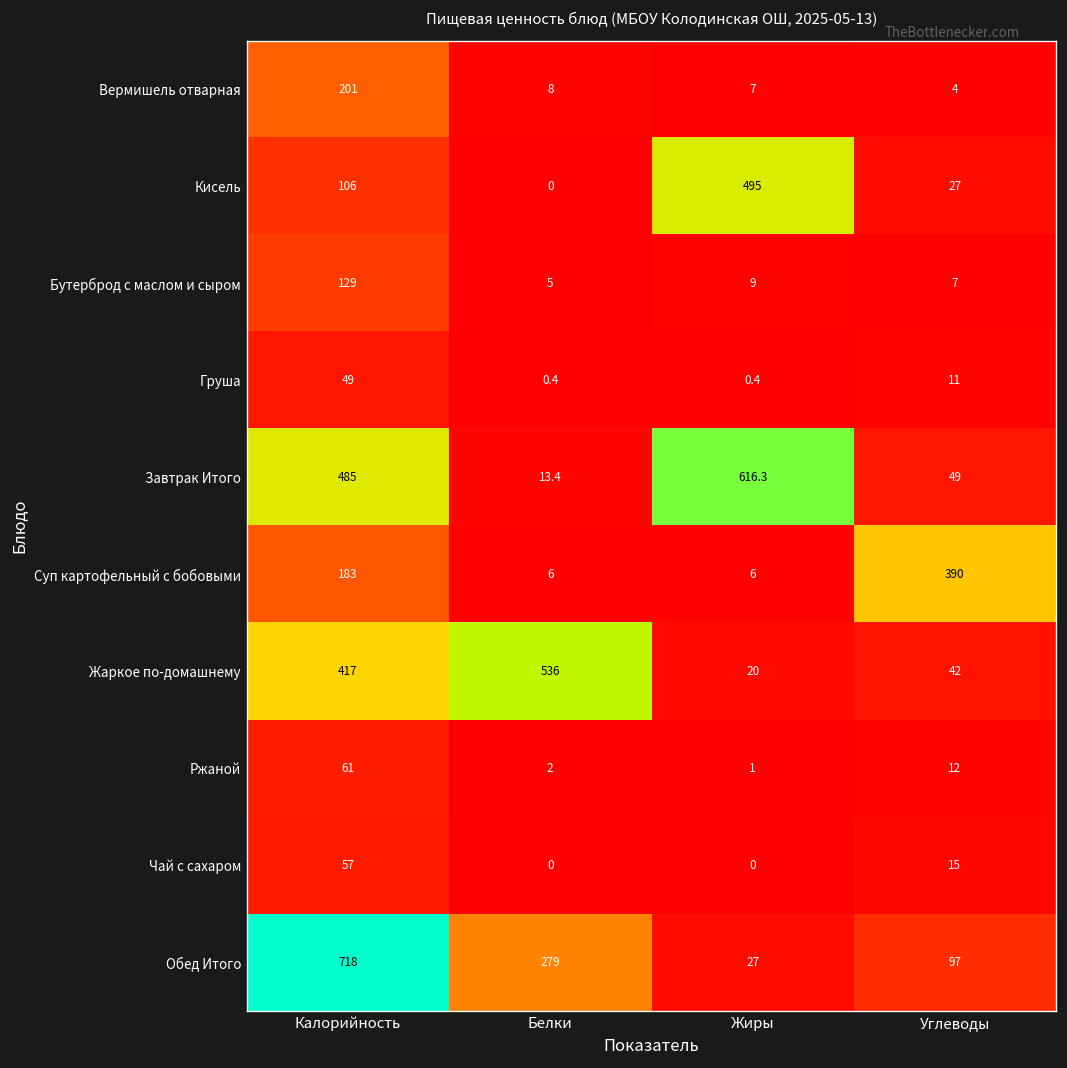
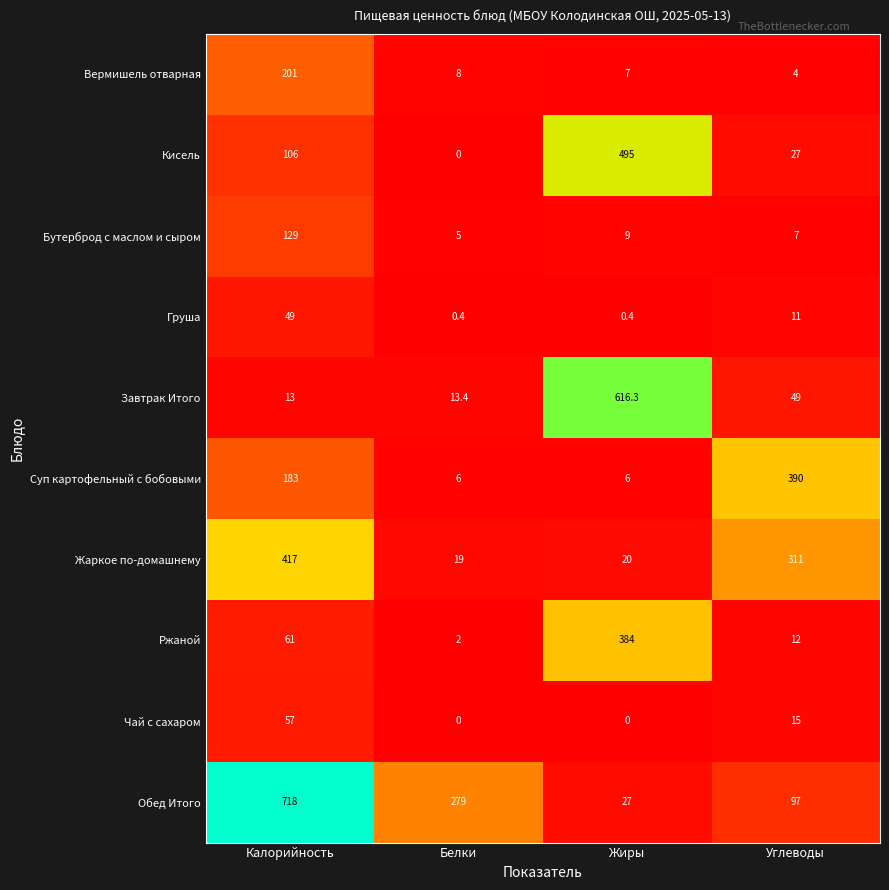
Завтрак Итого, Калорийность: 485 -> 13
Жаркое по-домашнему, Белки: 536 -> 19
Жаркое по-домашнему, Углеводы: 42 -> 311
Ржаной, Жиры: 1 -> 384
